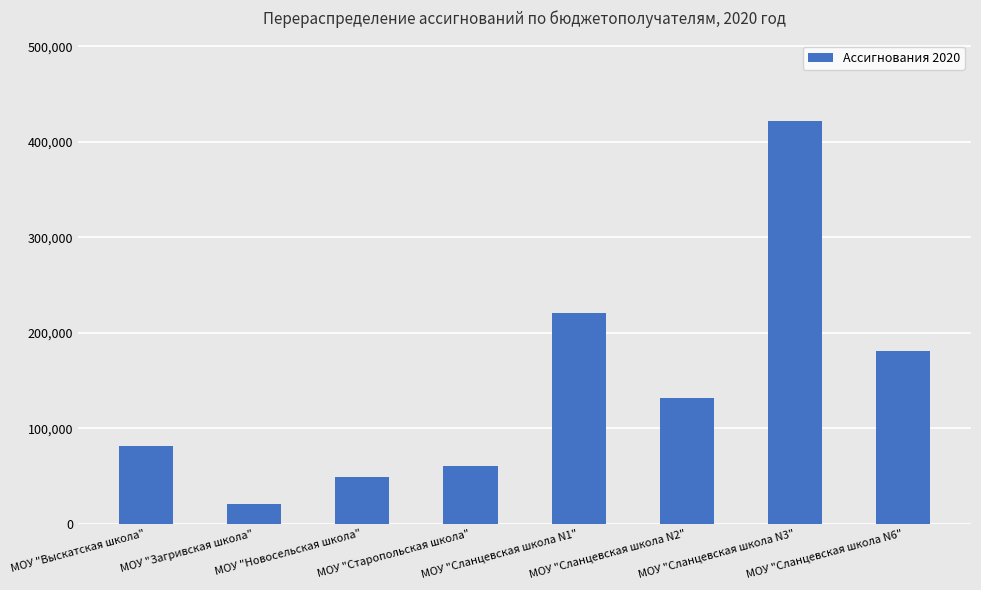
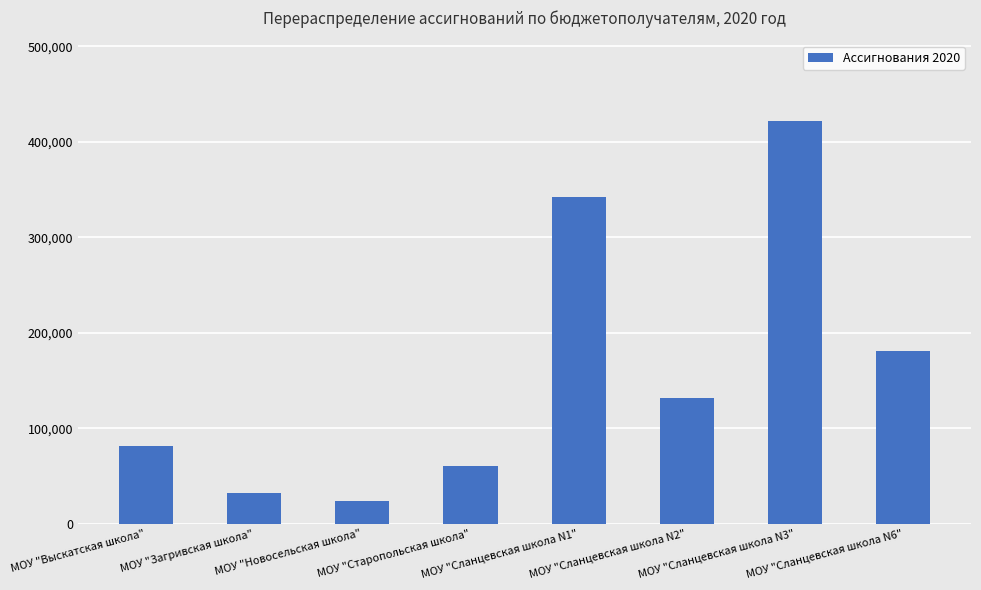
МОУ "Загривская школа": 20,000 -> 30,000
МОУ "Новосельская школа": 50,000 -> 20,000
МОУ "Сланцевская школа N1": 220,000 -> 340,000
